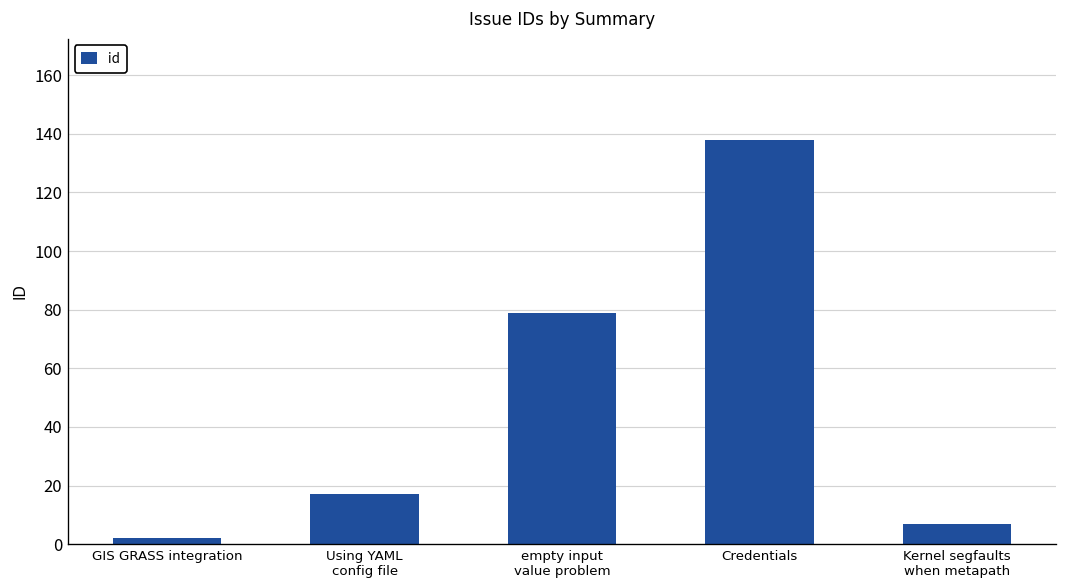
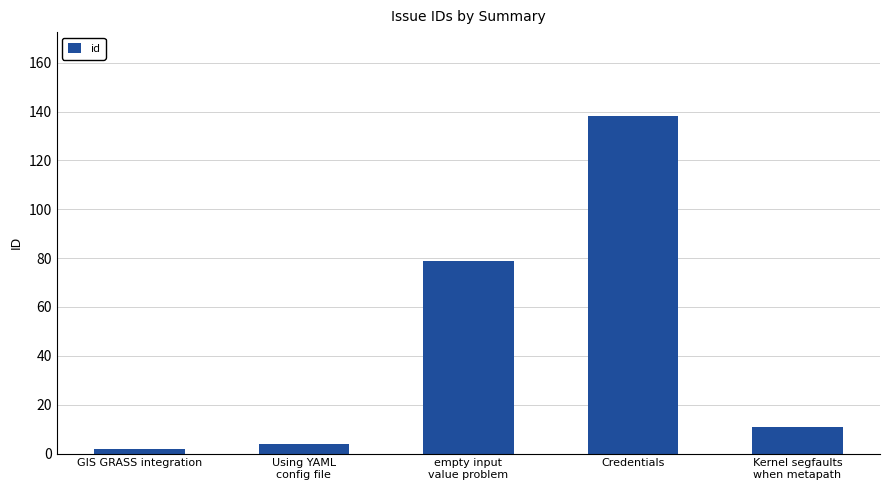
Using YAML config file: 17 -> 4
Kernel segfaults when metapath: 7 -> 11
